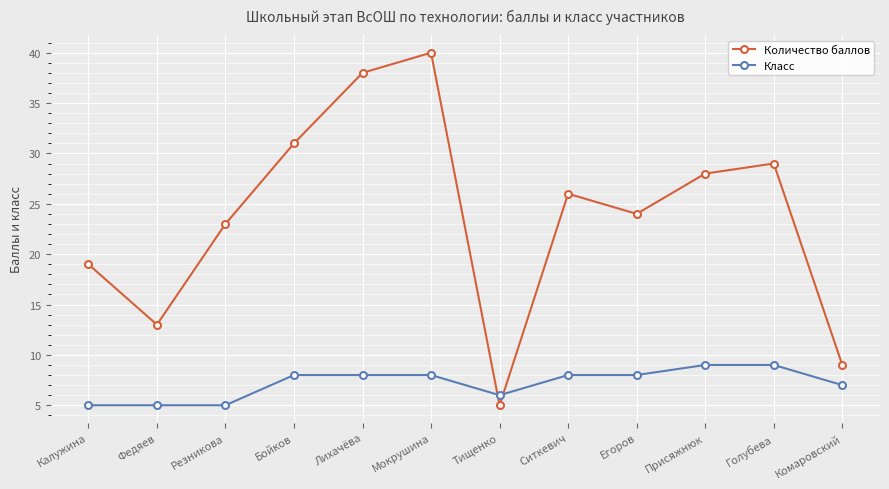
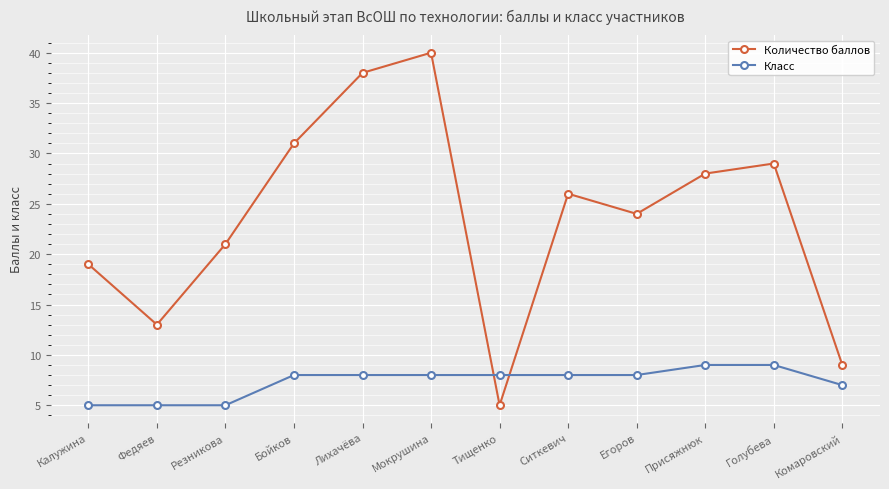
Количество баллов, Резникова: 23 -> 21
Класс, Тищенко: 6 -> 8
